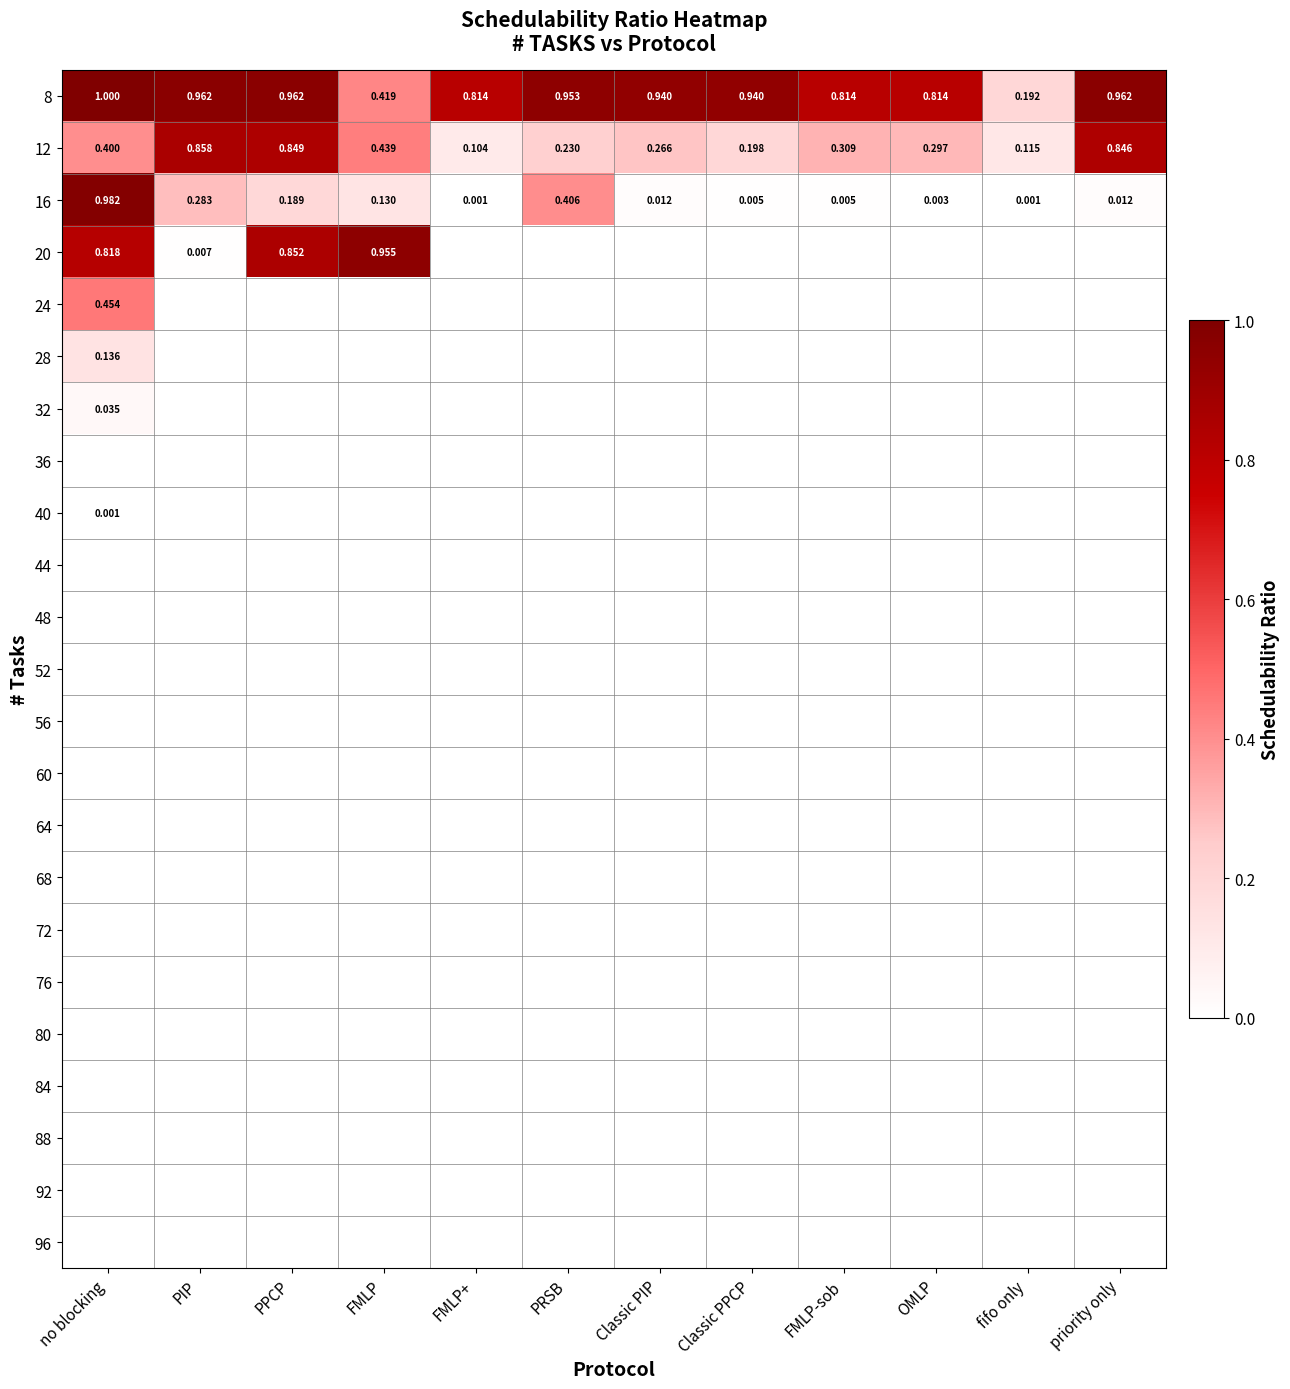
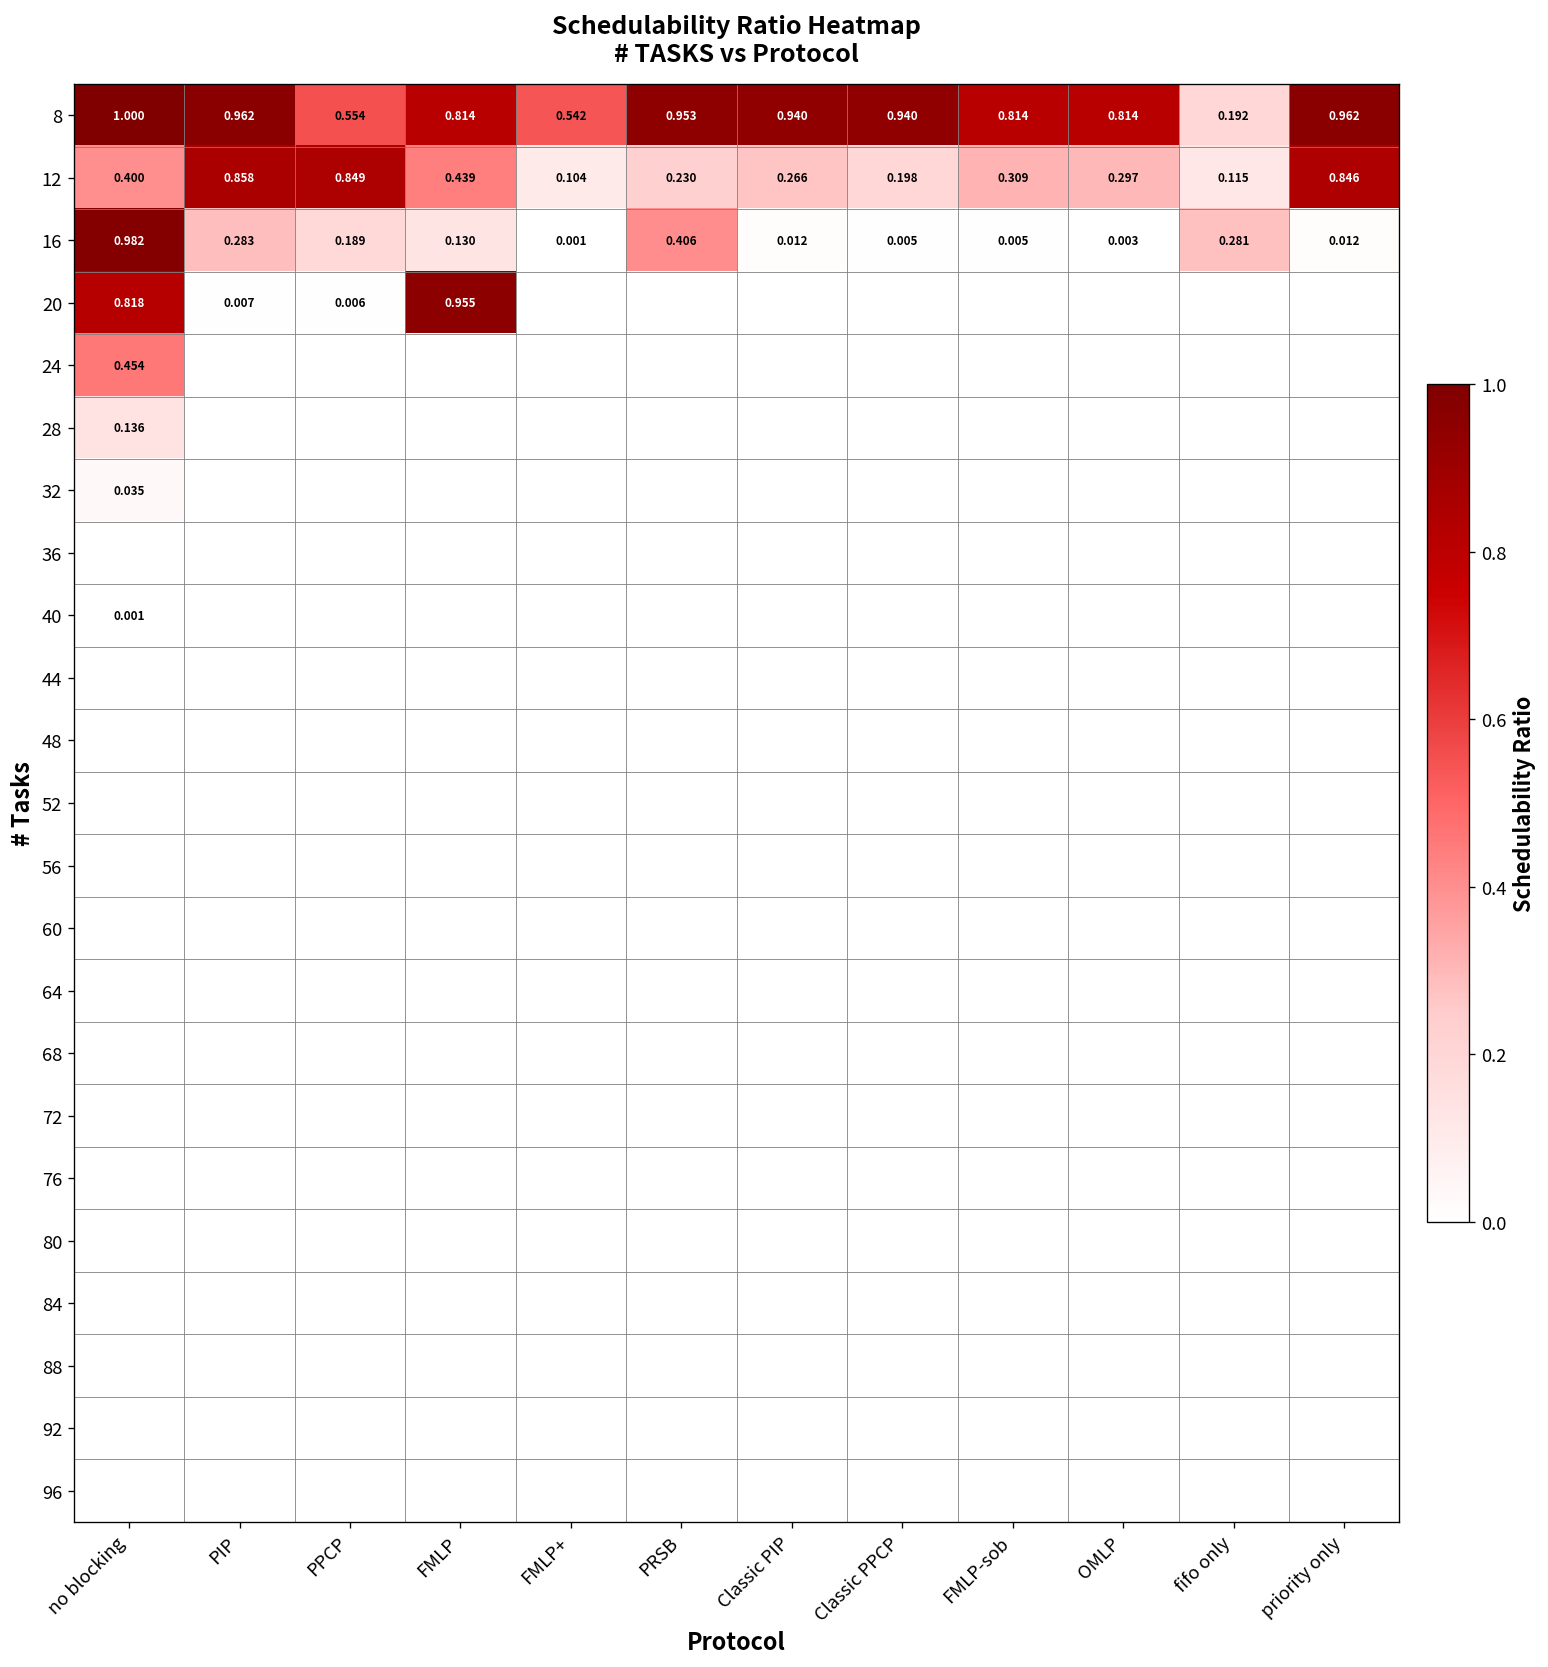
8, PPCP: 0.962 -> 0.554
8, FMLP: 0.419 -> 0.814
8, FMLP+: 0.814 -> 0.542
16, fifo only: 0.001 -> 0.281
20, PPCP: 0.852 -> 0.006
